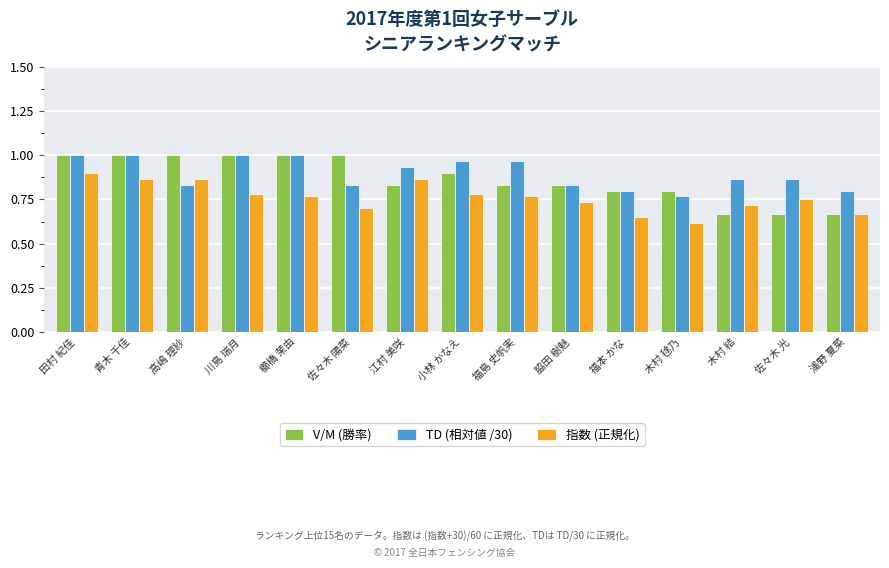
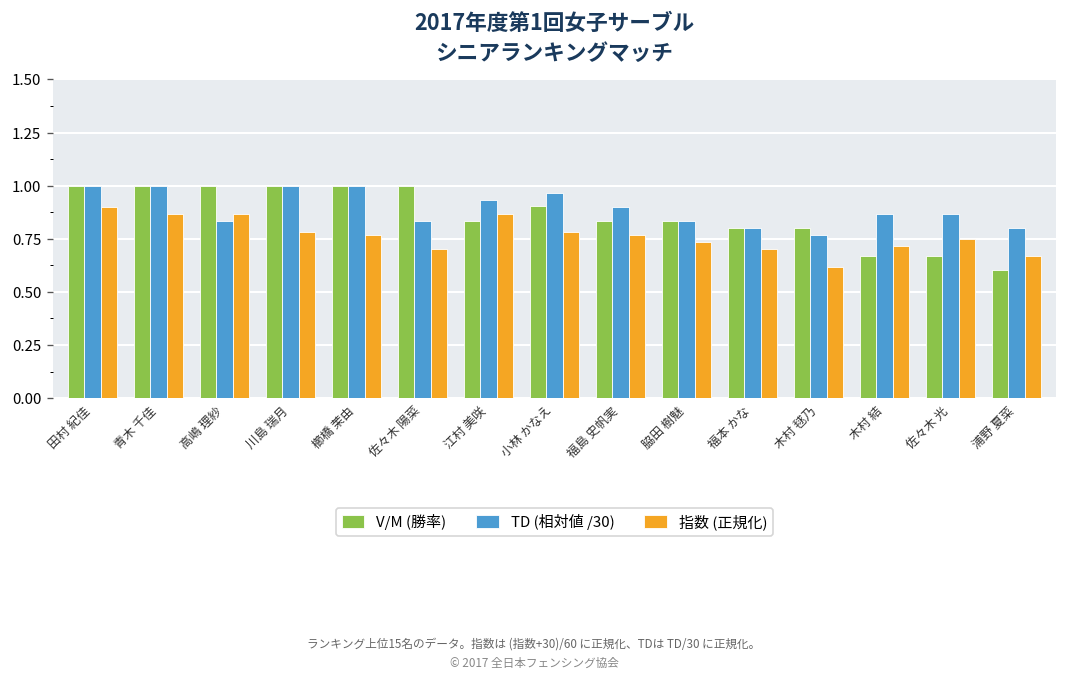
TD (相対値 /30), 福島 史帆実: 0.97 -> 0.90
指数 (正規化), 福本 かな: 0.65 -> 0.70
V/M (勝率), 浦野 夏菜: 0.67 -> 0.60
